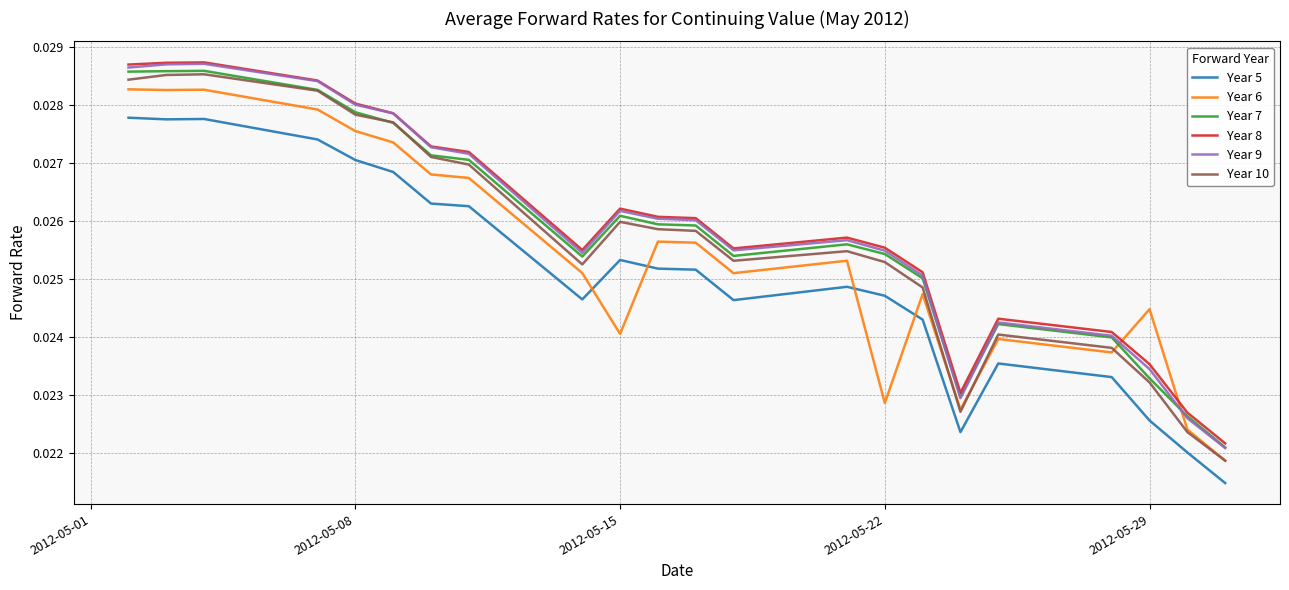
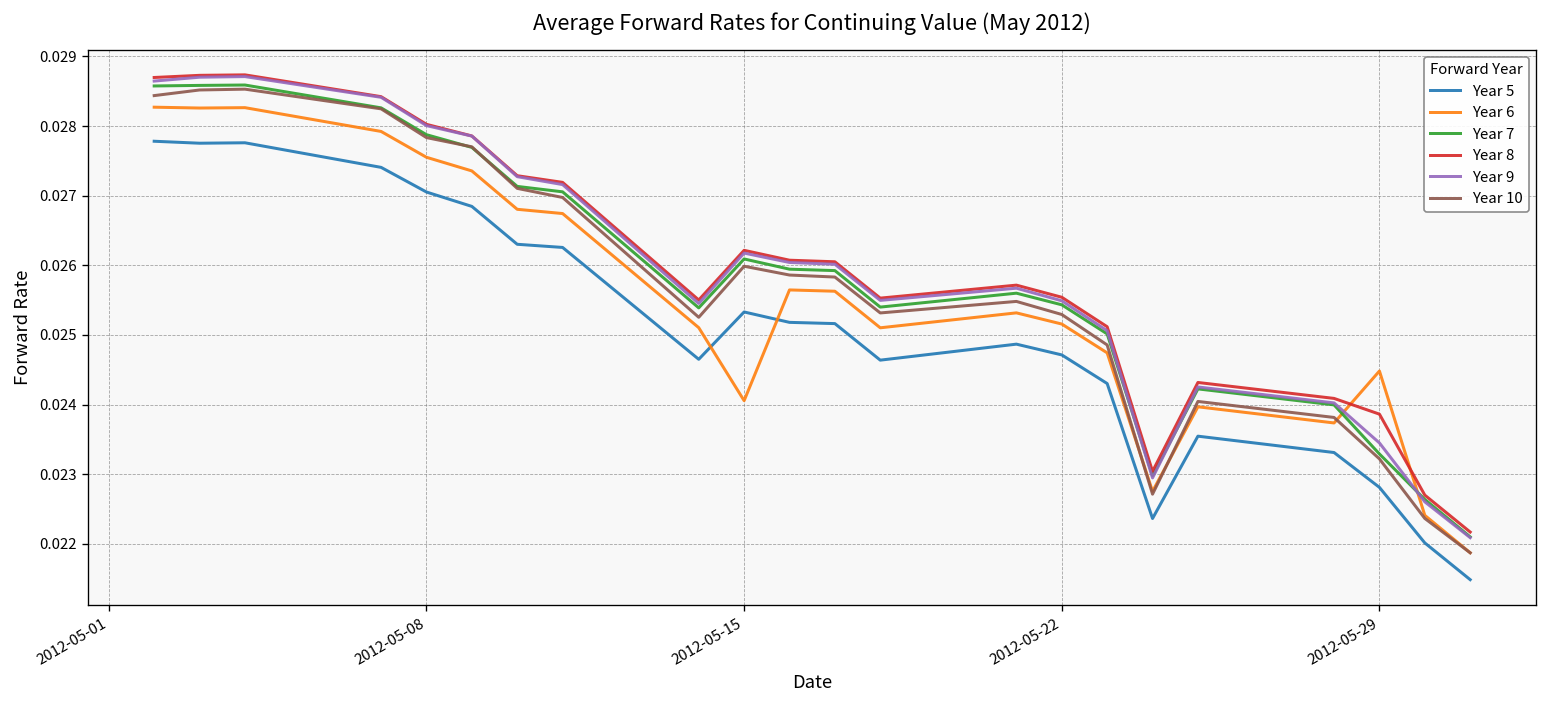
Year 6, 2012-05-22: 0.0229 -> 0.0252
Year 5, 2012-05-29: 0.0226 -> 0.0228
Year 8, 2012-05-29: 0.0235 -> 0.0239
